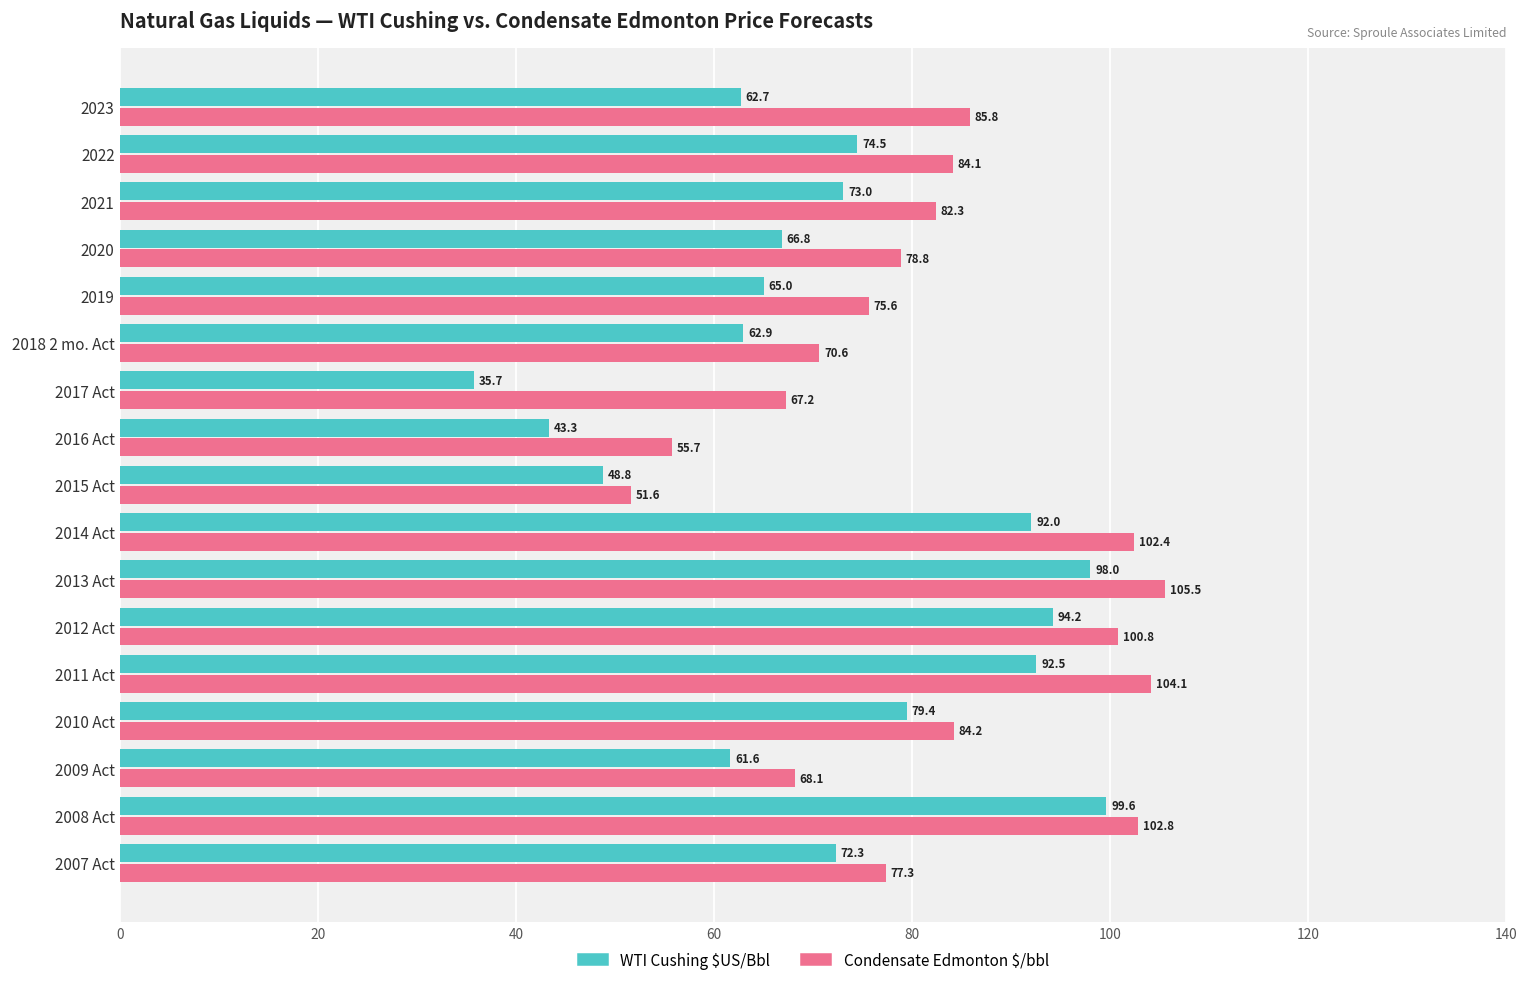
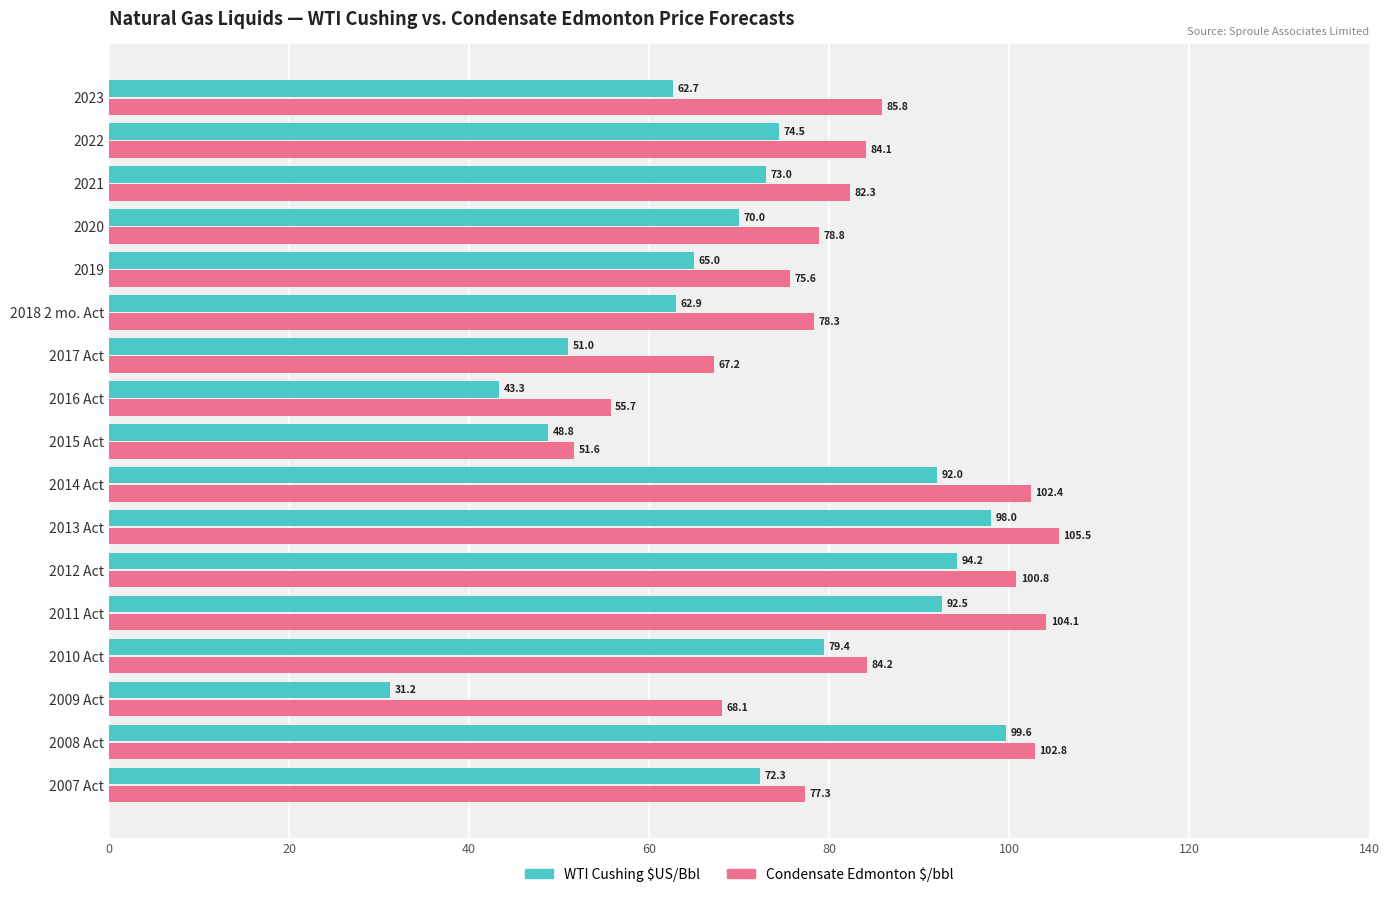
WTI Cushing $US/Bbl, 2020: 66.8 -> 70.0
Condensate Edmonton $/bbl, 2018 2 mo. Act: 70.6 -> 78.3
WTI Cushing $US/Bbl, 2017 Act: 35.7 -> 51.0
WTI Cushing $US/Bbl, 2009 Act: 61.6 -> 31.2
